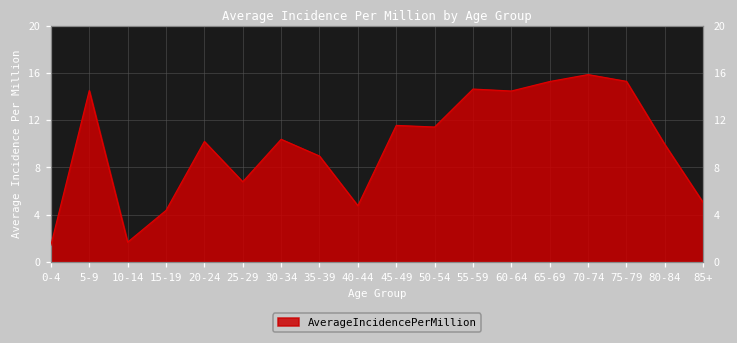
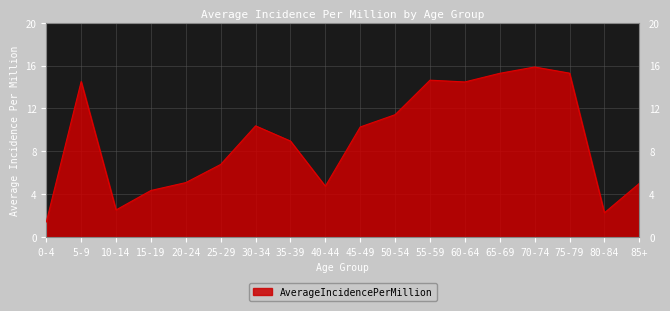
10-14: 1.7 -> 2.5
20-24: 10.2 -> 5.1
45-49: 11.6 -> 10.3
80-84: 9.9 -> 2.3
